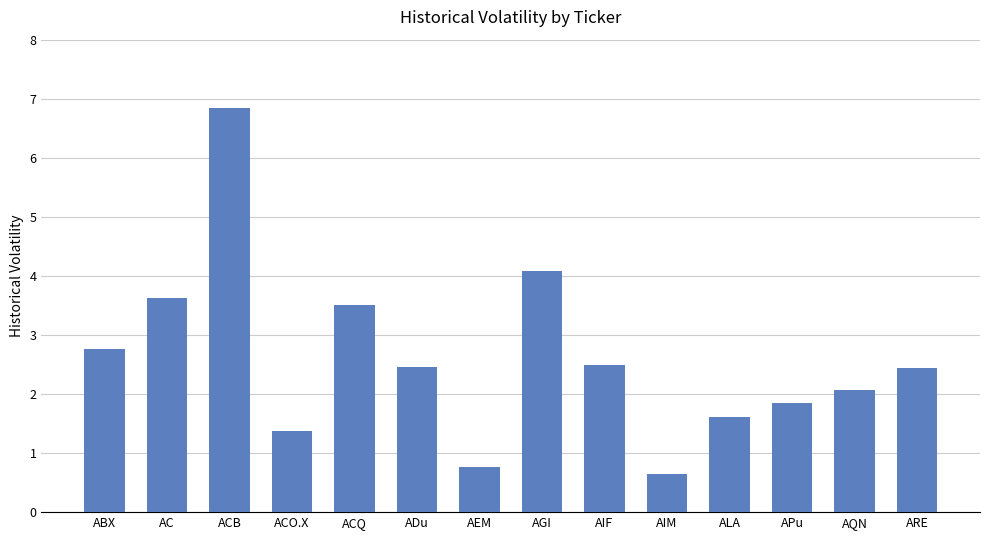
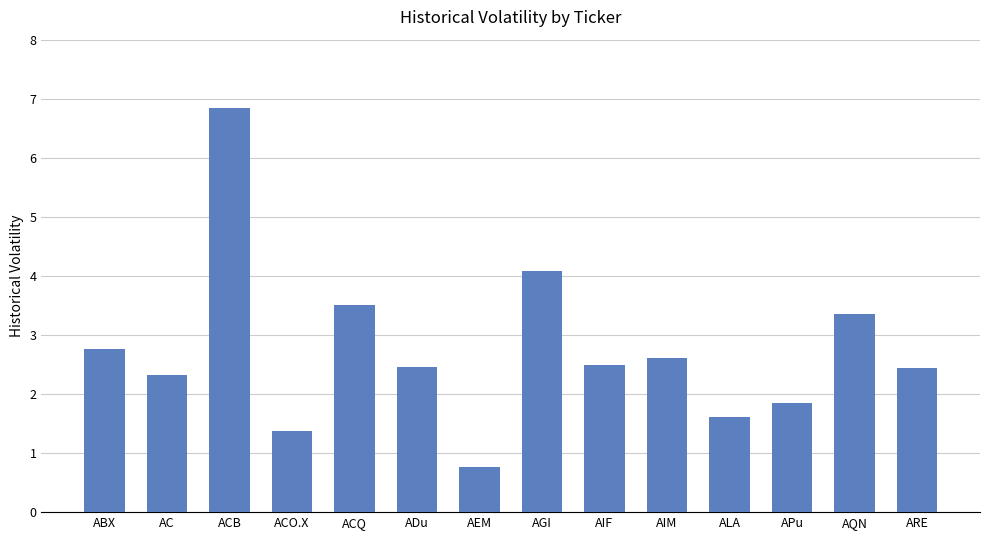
AC: 3.6 -> 2.3
AIM: 0.6 -> 2.6
AQN: 2.1 -> 3.4
